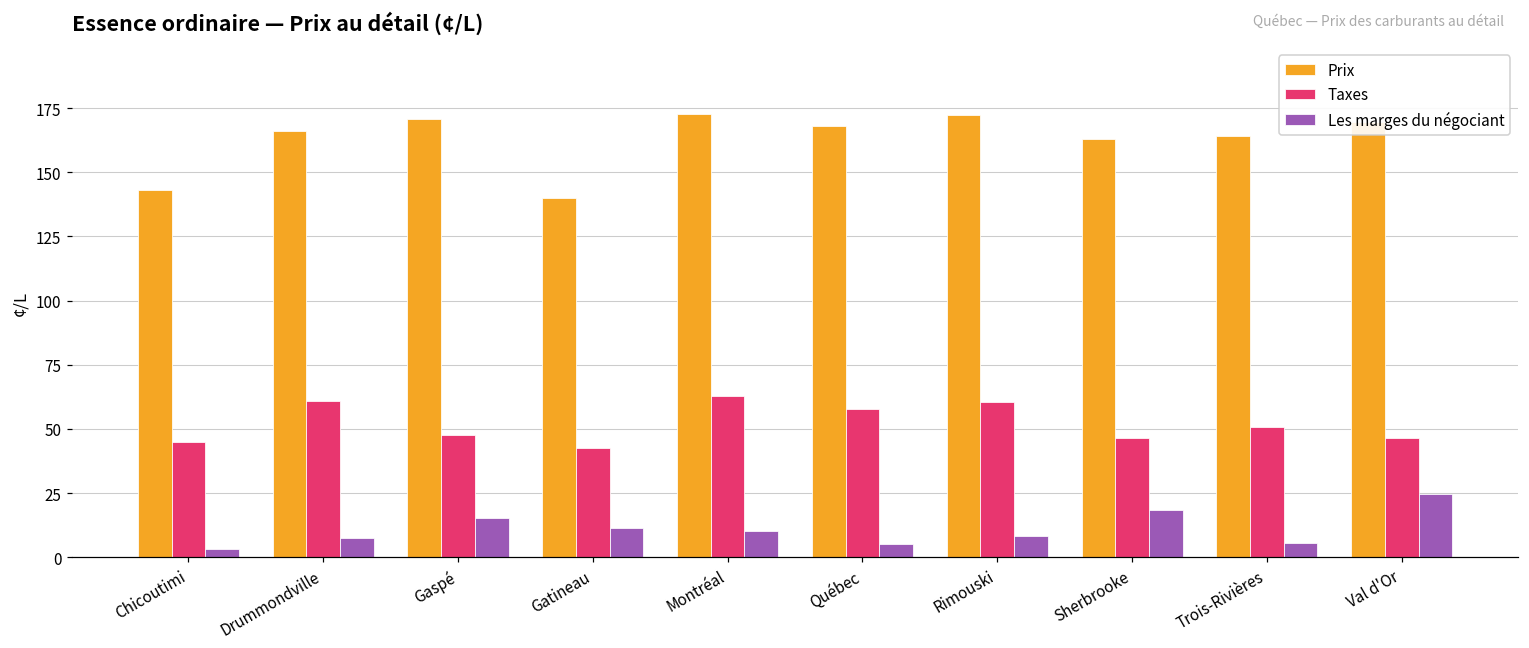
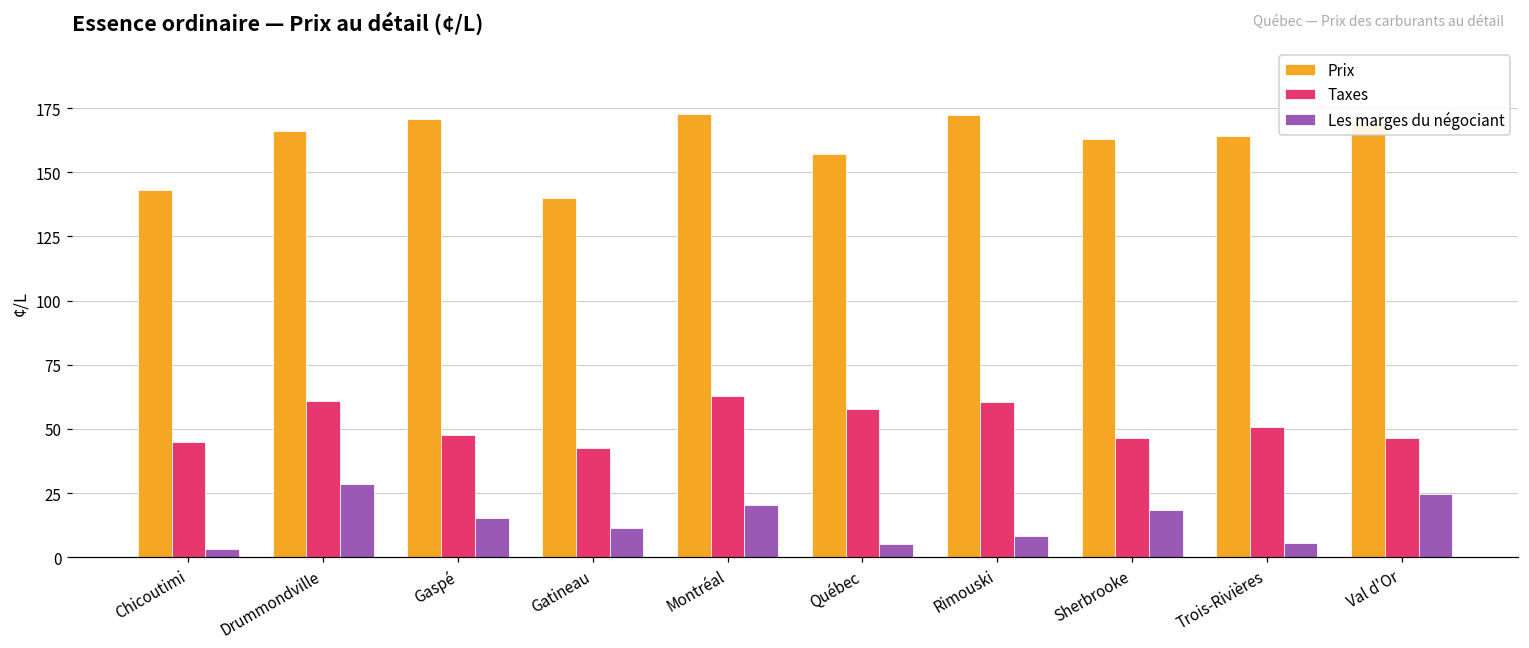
Les marges du négociant, Drummondville: 7 -> 29
Les marges du négociant, Montréal: 10 -> 21
Prix, Québec: 168 -> 157
